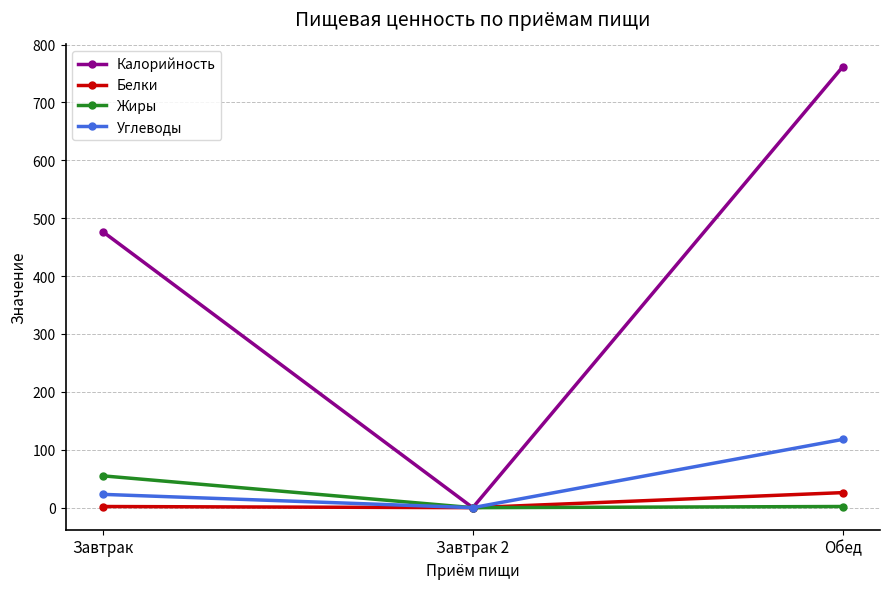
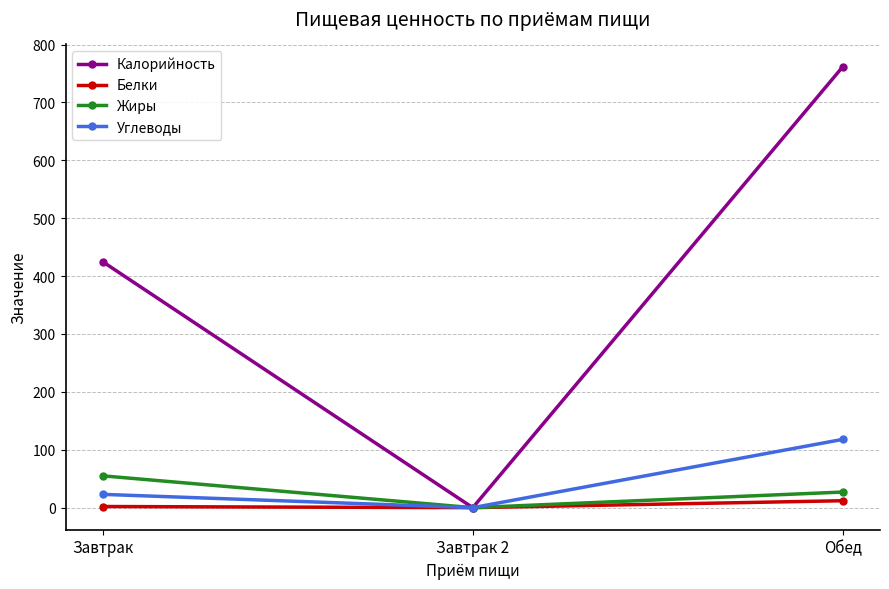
Калорийность, Завтрак: 480 -> 430
Белки, Обед: 30 -> 10
Жиры, Обед: 0 -> 30
